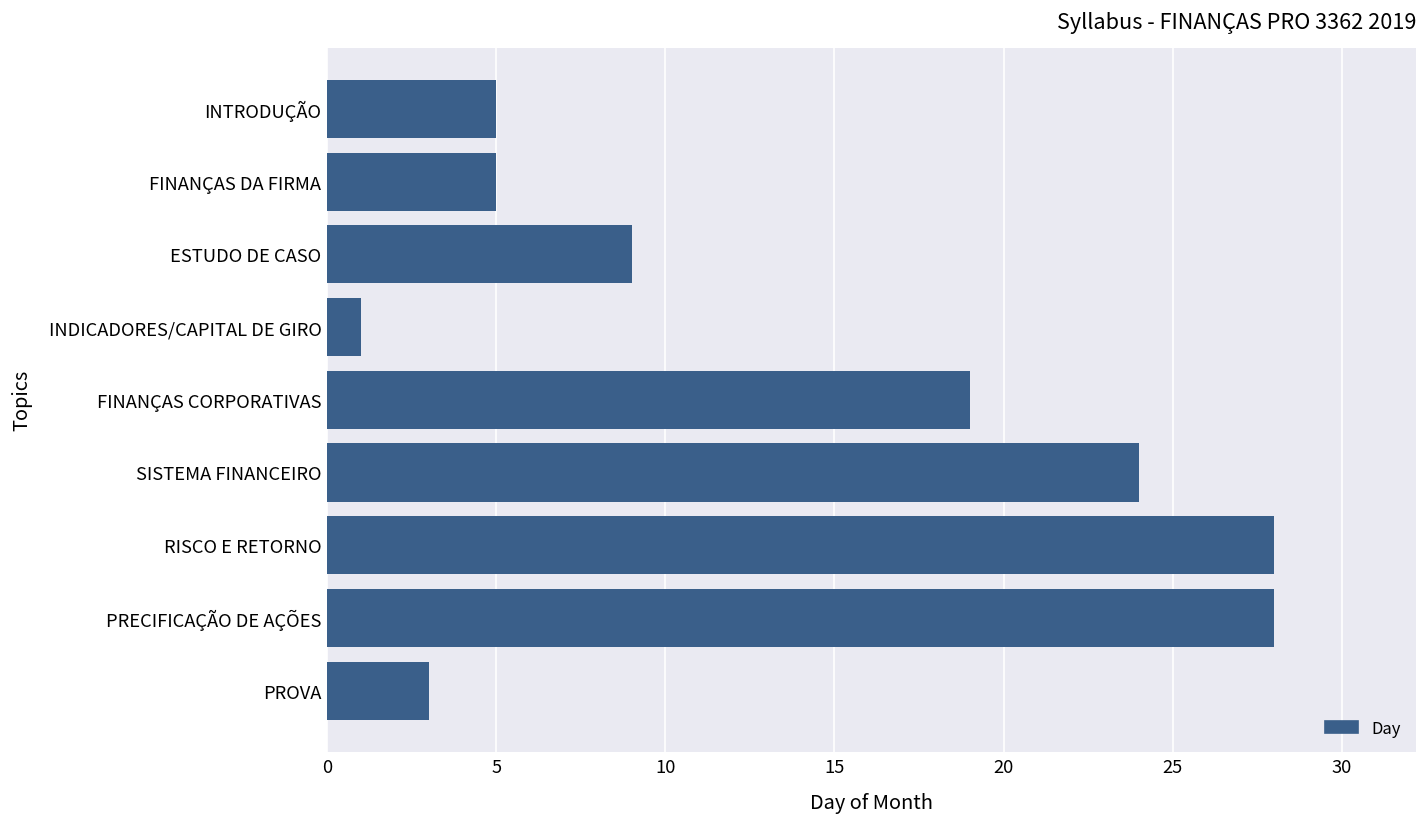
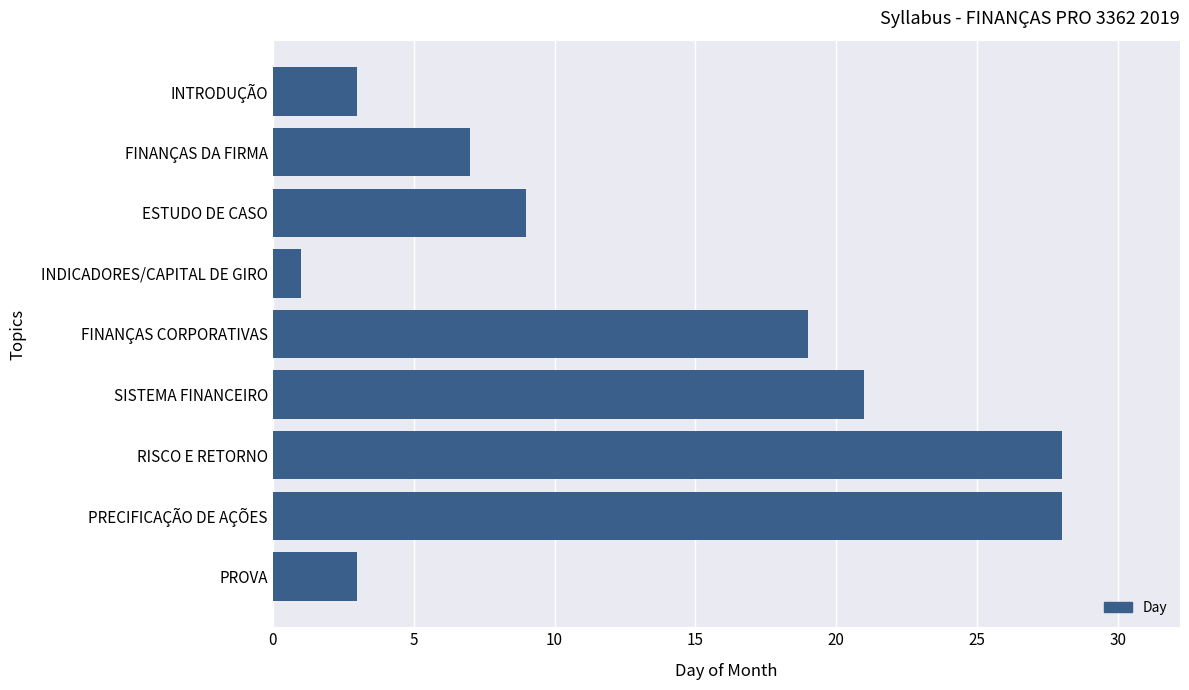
INTRODUÇÃO: 5 -> 3
FINANÇAS DA FIRMA: 5 -> 7
SISTEMA FINANCEIRO: 24 -> 21
